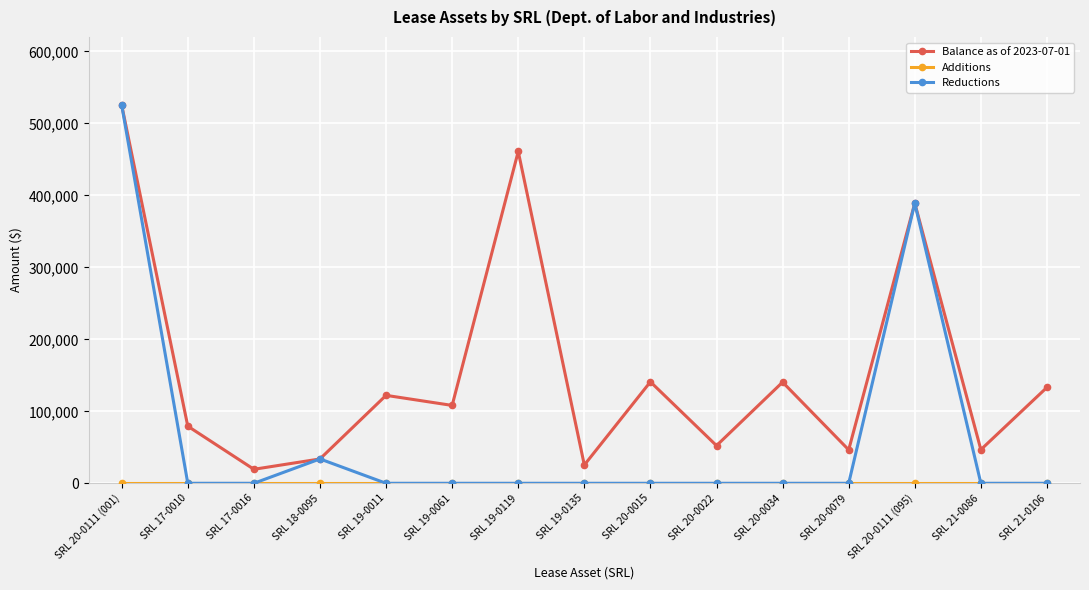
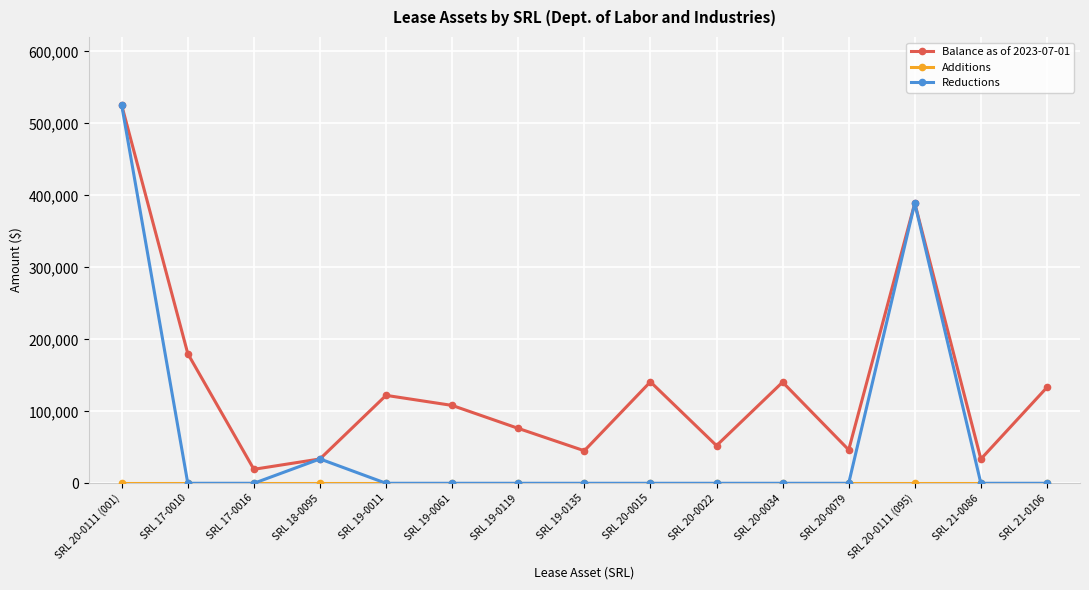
Balance as of 2023-07-01, SRL 17-0010: 80,000 -> 180,000
Balance as of 2023-07-01, SRL 19-0119: 460,000 -> 80,000
Balance as of 2023-07-01, SRL 19-0135: 30,000 -> 50,000
Balance as of 2023-07-01, SRL 21-0086: 50,000 -> 30,000
